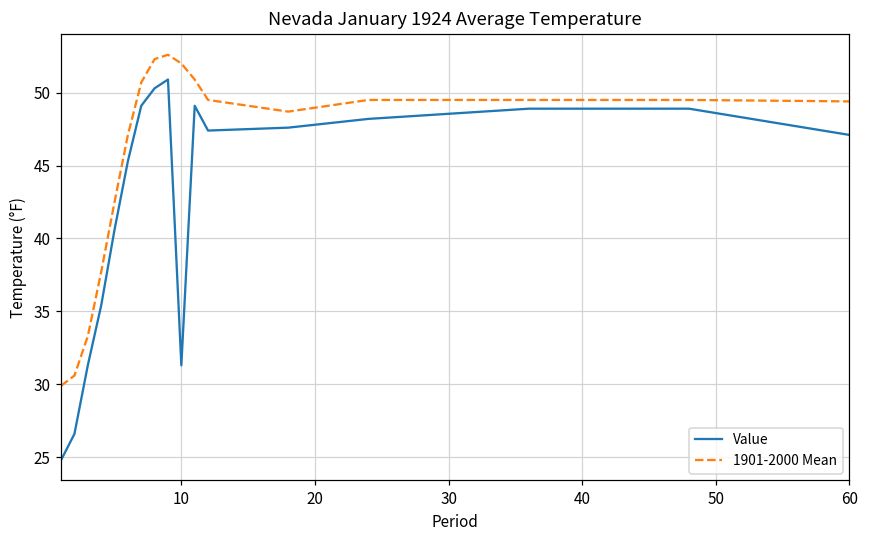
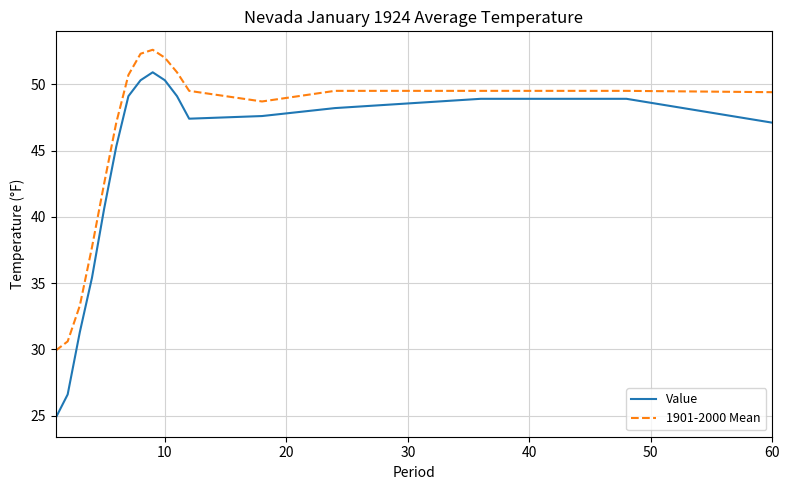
Value, 10: 31.3 -> 50.3
